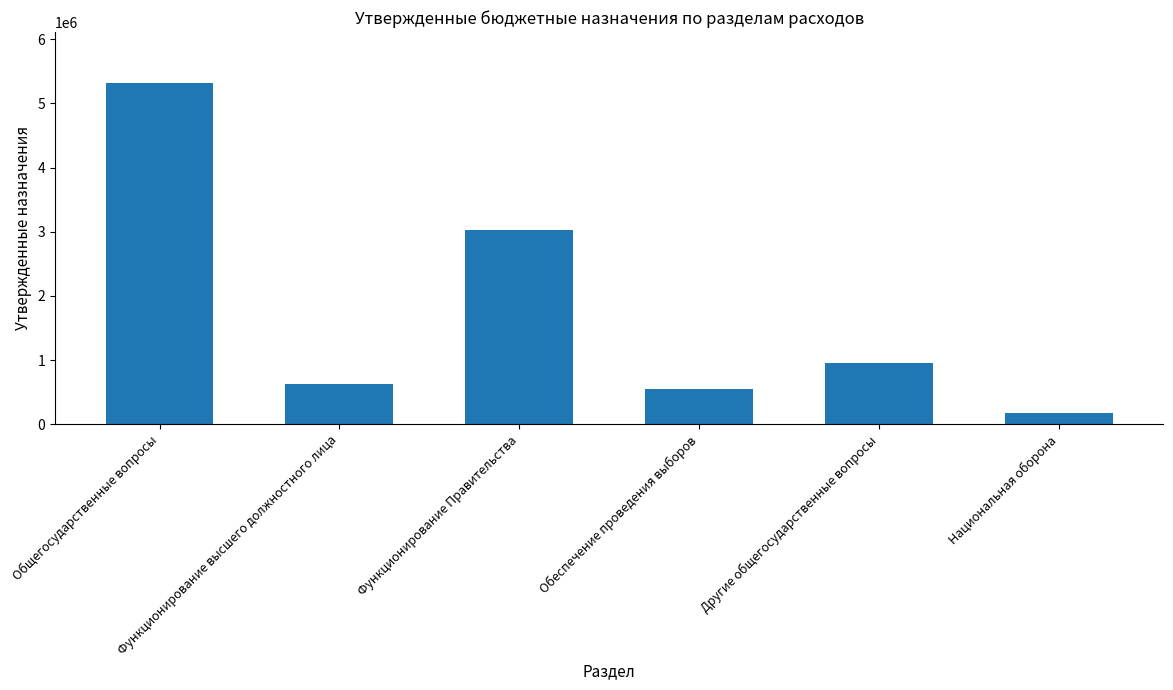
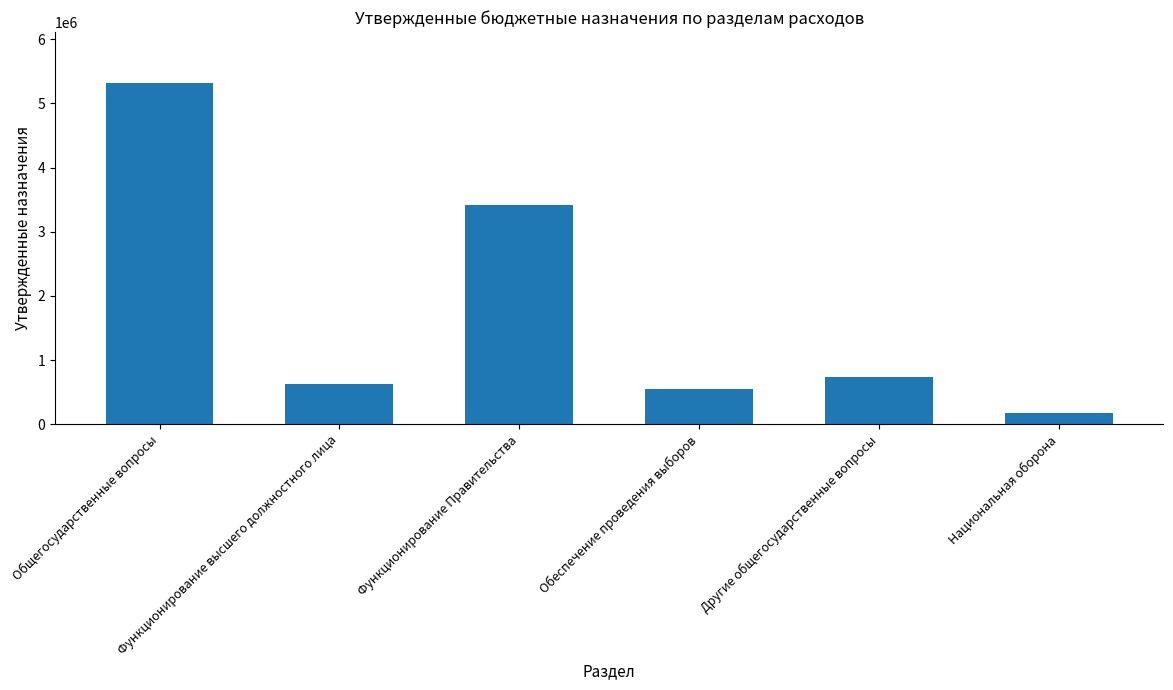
Функционирование Правительства: 3000000 -> 3400000
Другие общегосударственные вопросы: 1000000 -> 700000
